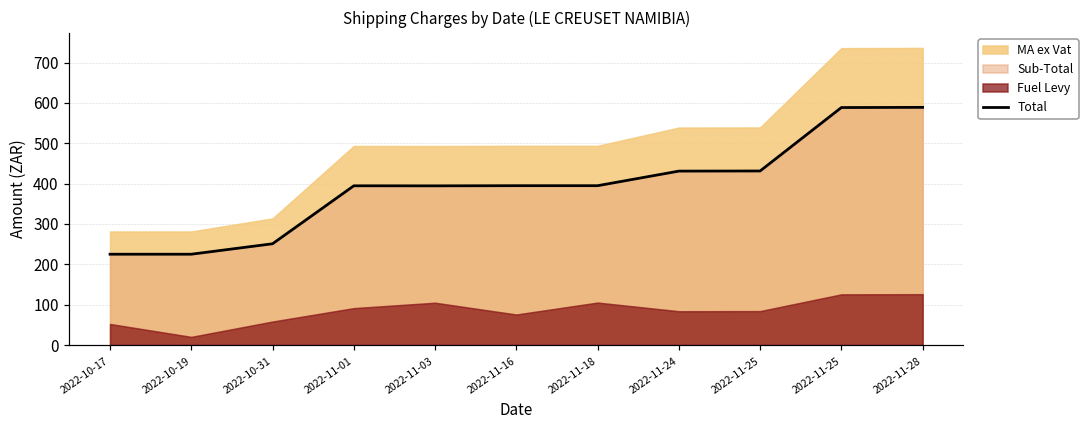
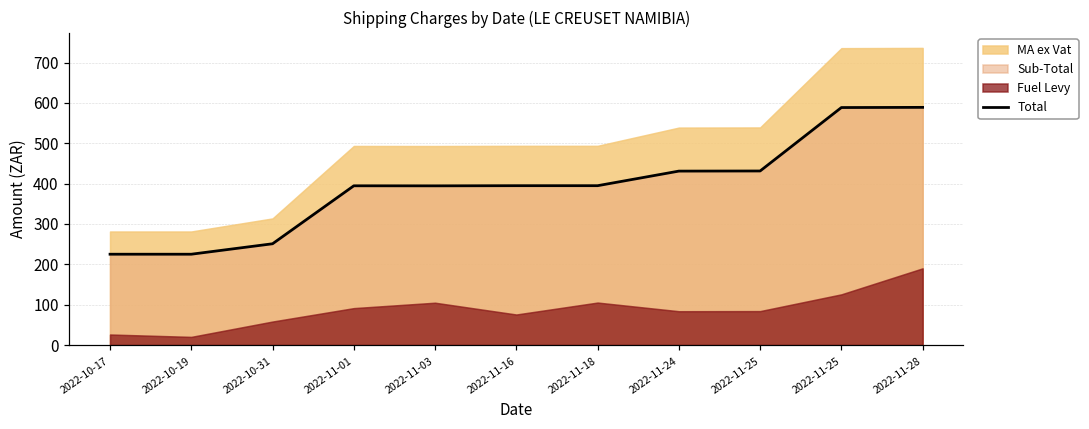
Fuel Levy, 2022-10-17: 50 -> 30
Fuel Levy, 2022-11-28: 130 -> 190
